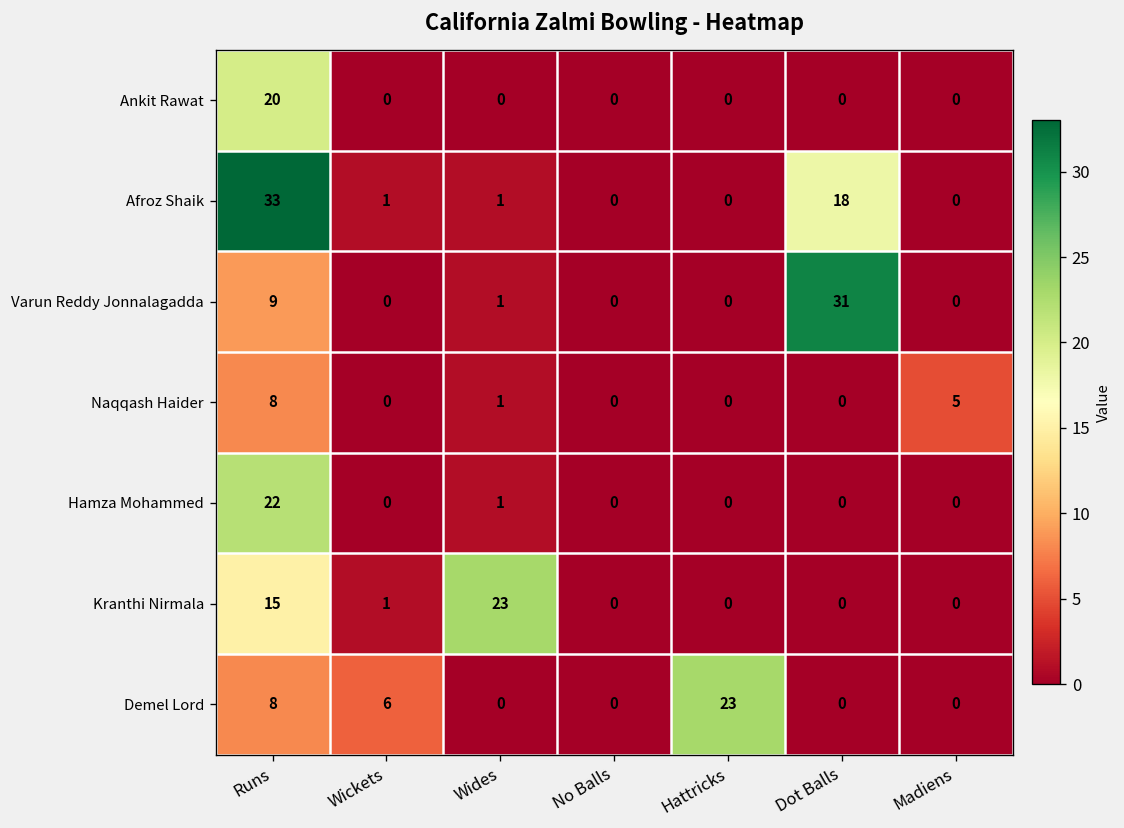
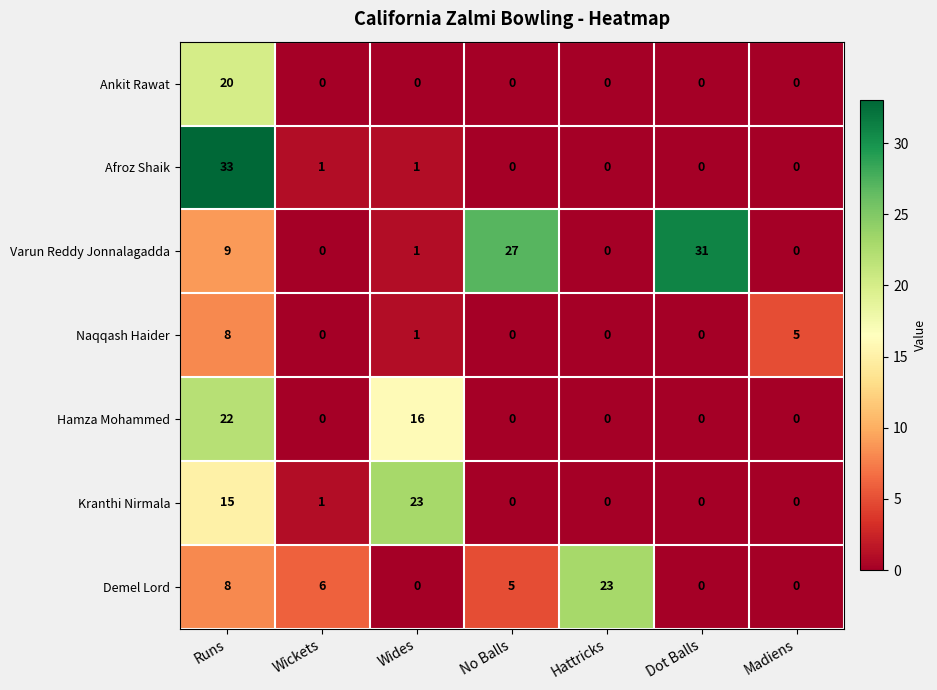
Afroz Shaik, Dot Balls: 18 -> 0
Varun Reddy Jonnalagadda, No Balls: 0 -> 27
Hamza Mohammed, Wides: 1 -> 16
Demel Lord, No Balls: 0 -> 5
